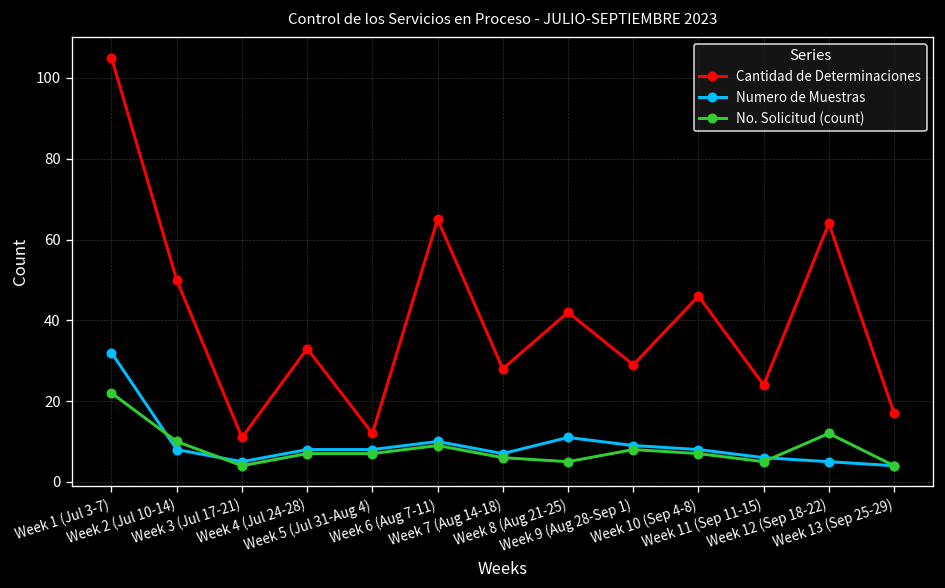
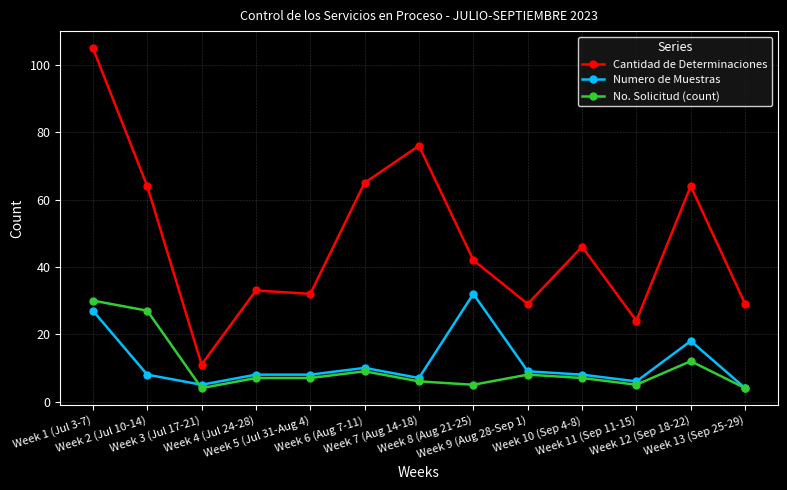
Numero de Muestras, Week 1 (Jul 3-7): 32 -> 27
No. Solicitud (count), Week 1 (Jul 3-7): 22 -> 30
Cantidad de Determinaciones, Week 2 (Jul 10-14): 50 -> 64
No. Solicitud (count), Week 2 (Jul 10-14): 10 -> 27
Cantidad de Determinaciones, Week 5 (Jul 31-Aug 4): 12 -> 32
Cantidad de Determinaciones, Week 7 (Aug 14-18): 28 -> 76
Numero de Muestras, Week 8 (Aug 21-25): 11 -> 32
Numero de Muestras, Week 12 (Sep 18-22): 5 -> 18
Cantidad de Determinaciones, Week 13 (Sep 25-29): 17 -> 29
